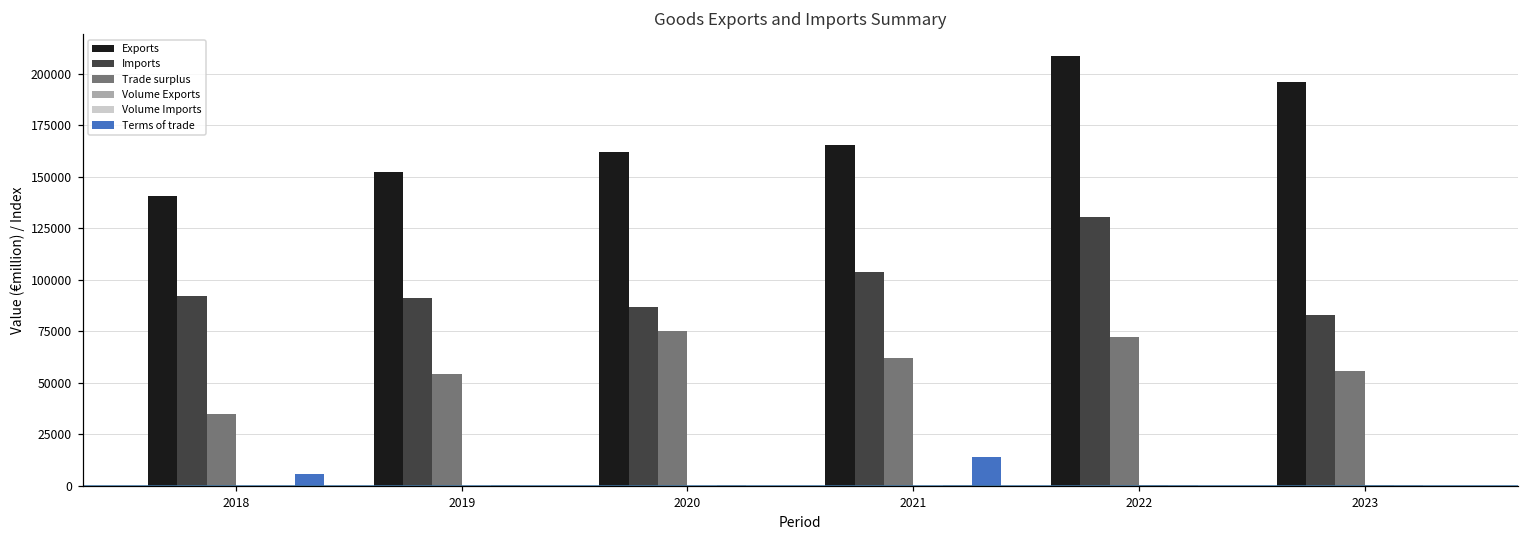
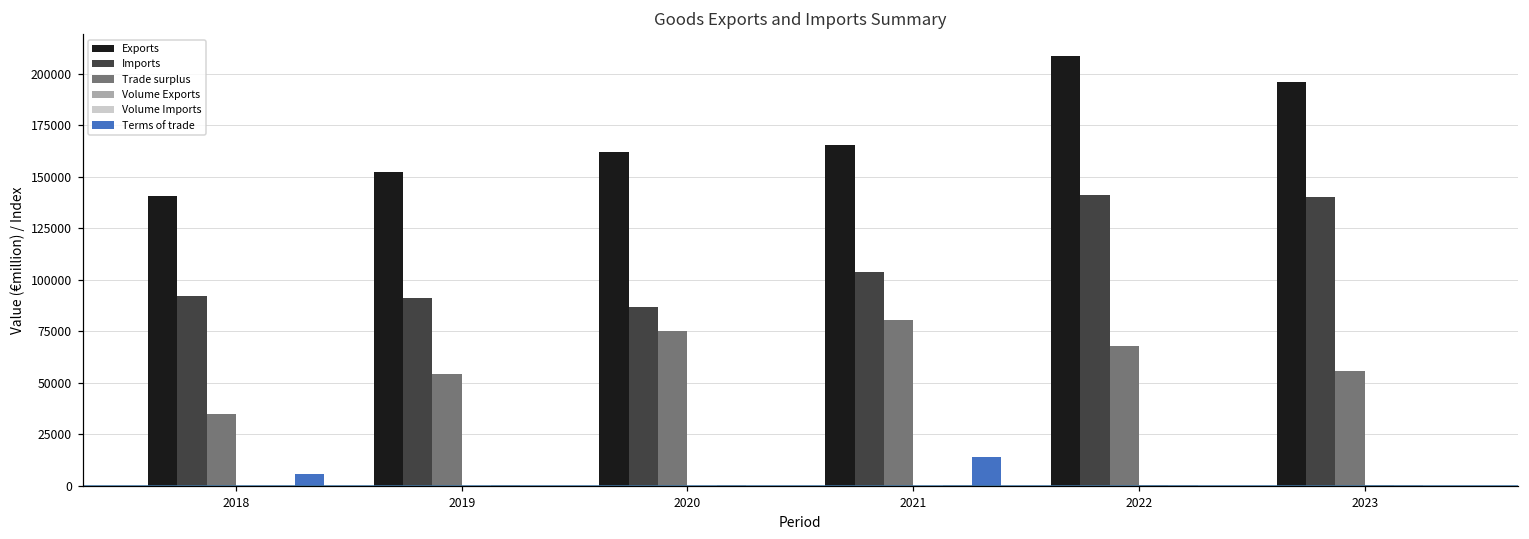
Trade surplus, 2021: 62000 -> 81000
Imports, 2022: 131000 -> 141000
Trade surplus, 2022: 72000 -> 68000
Imports, 2023: 83000 -> 140000
